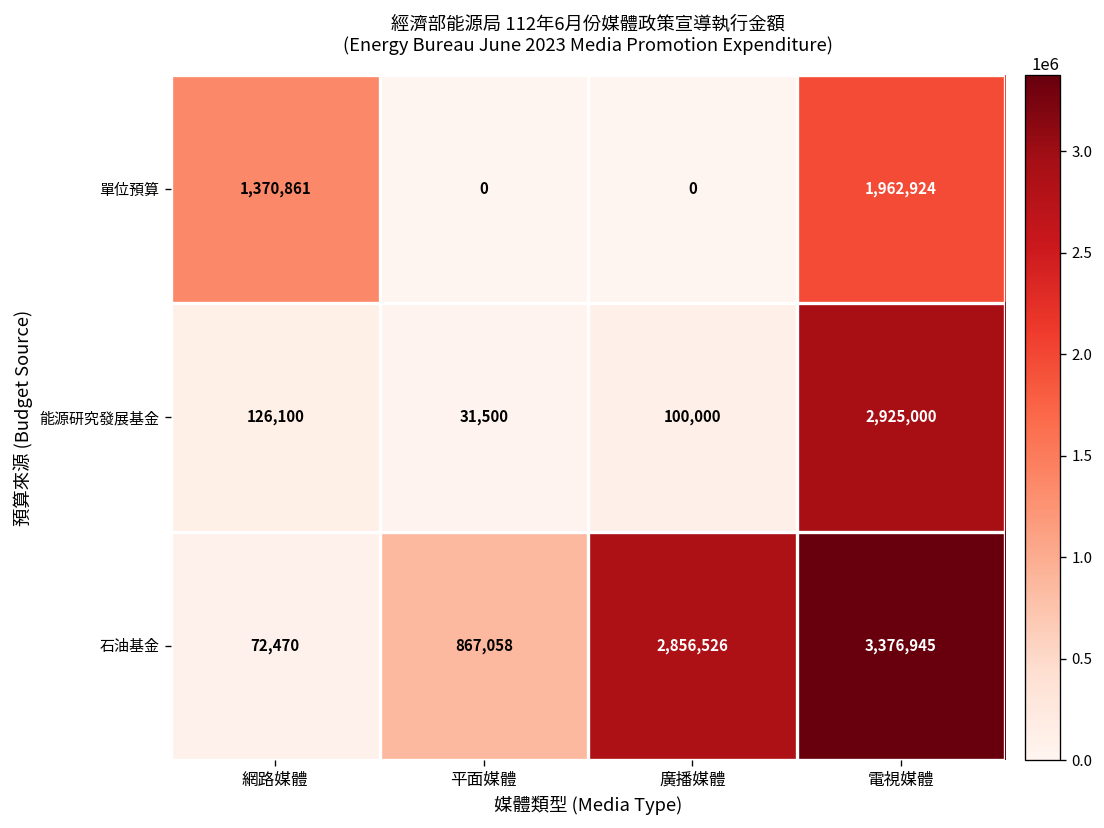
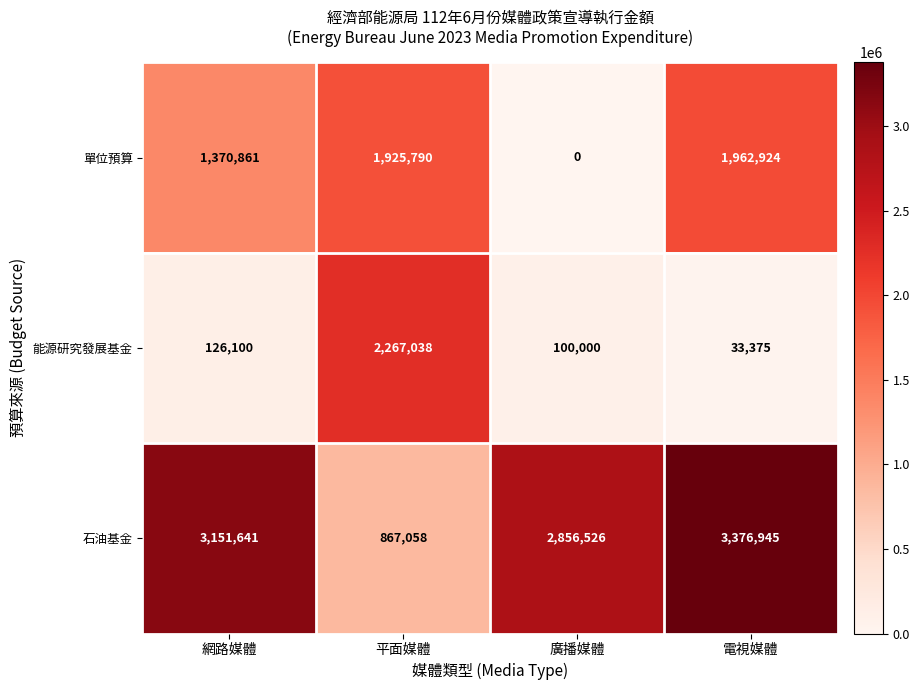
單位預算, 平面媒體: 0 -> 1,925,790
能源研究發展基金, 平面媒體: 31,500 -> 2,267,038
能源研究發展基金, 電視媒體: 2,925,000 -> 33,375
石油基金, 網路媒體: 72,470 -> 3,151,641
